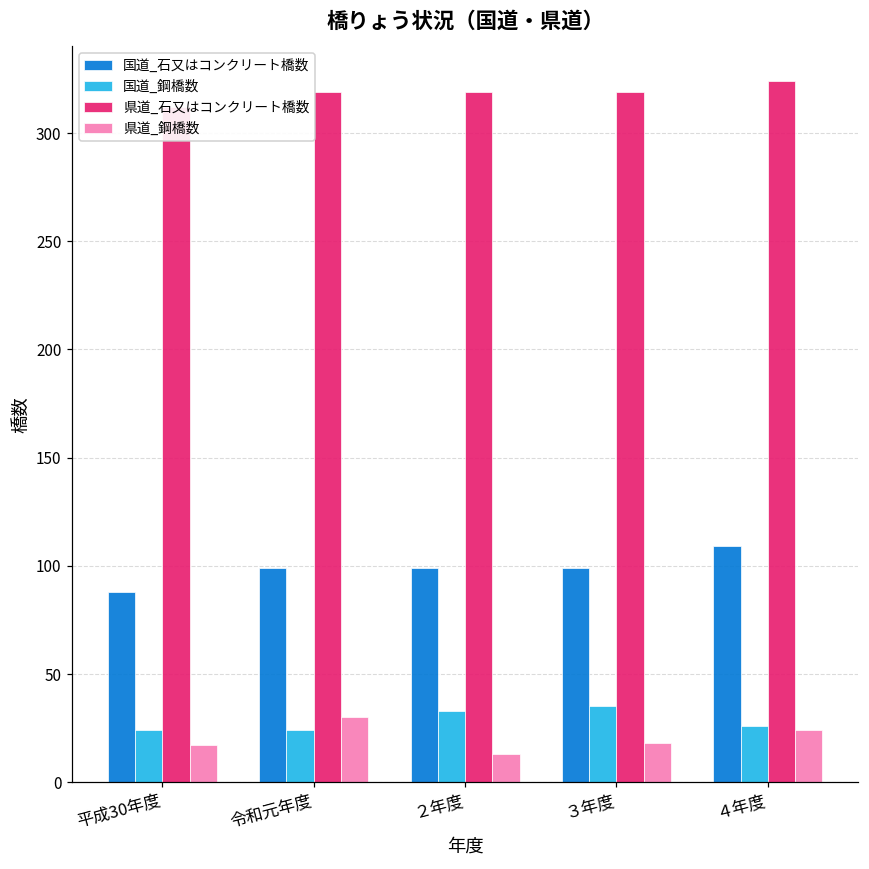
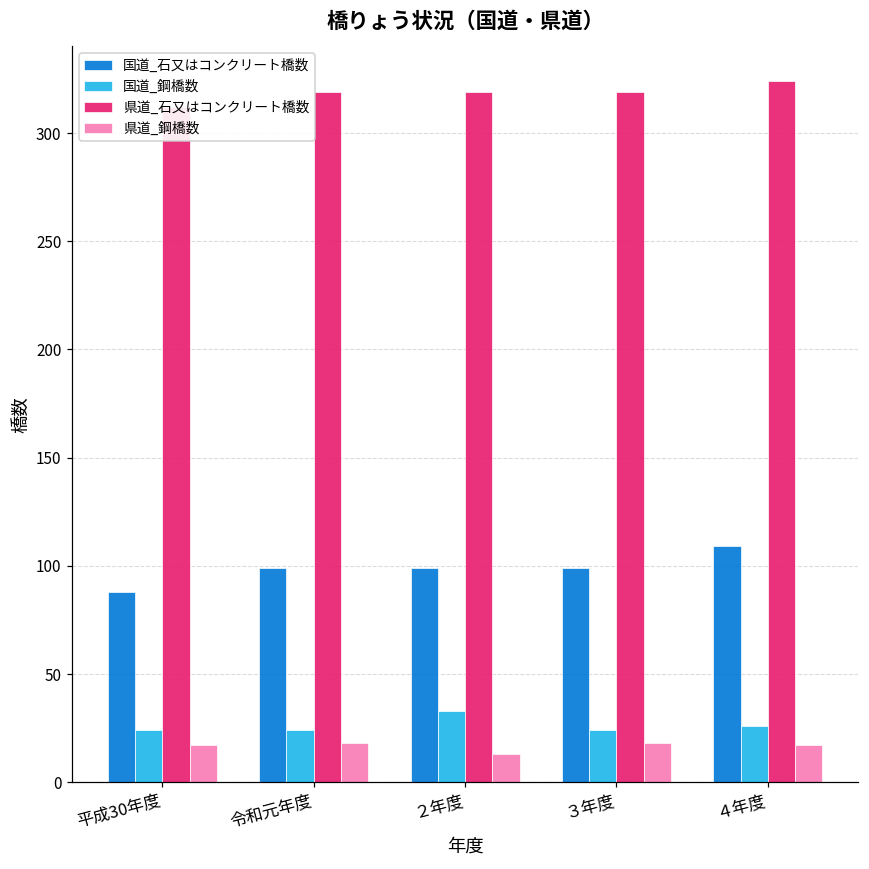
県道_鋼橋数, 令和元年度: 30 -> 18
国道_鋼橋数, ３年度: 35 -> 24
県道_鋼橋数, ４年度: 24 -> 17
